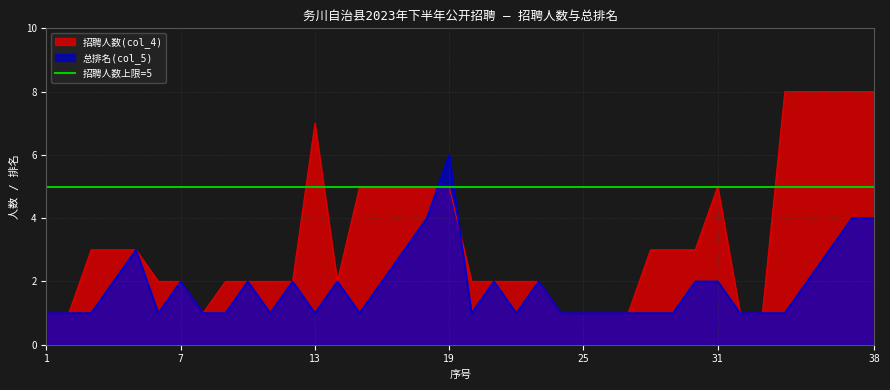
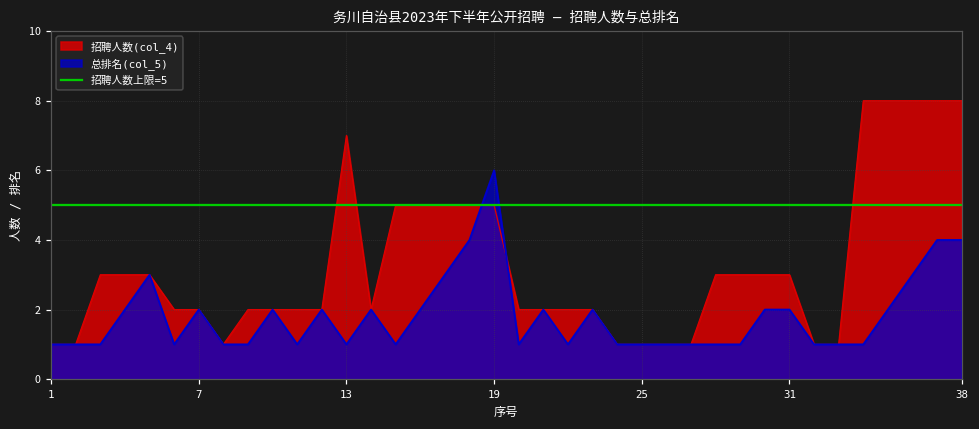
招聘人数(col_4), 31: 5 -> 3
